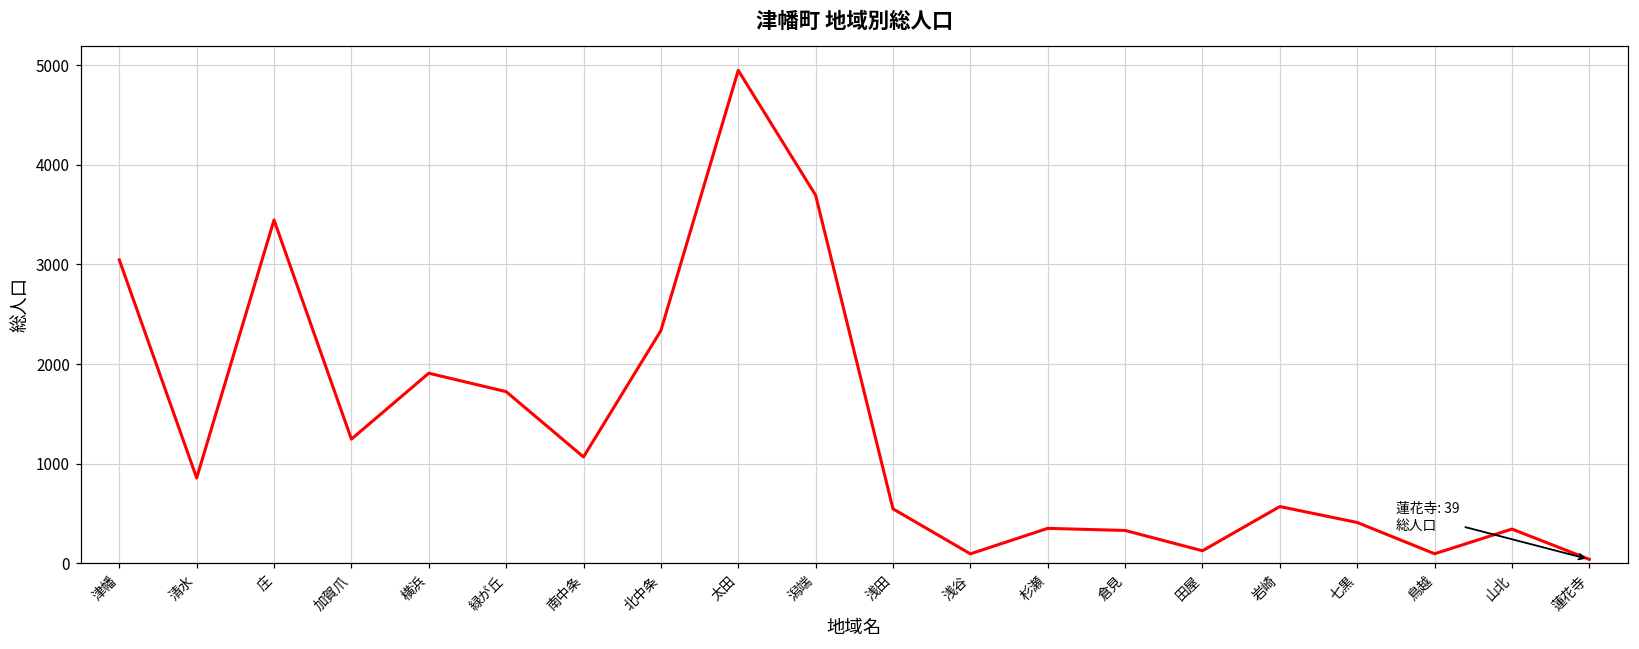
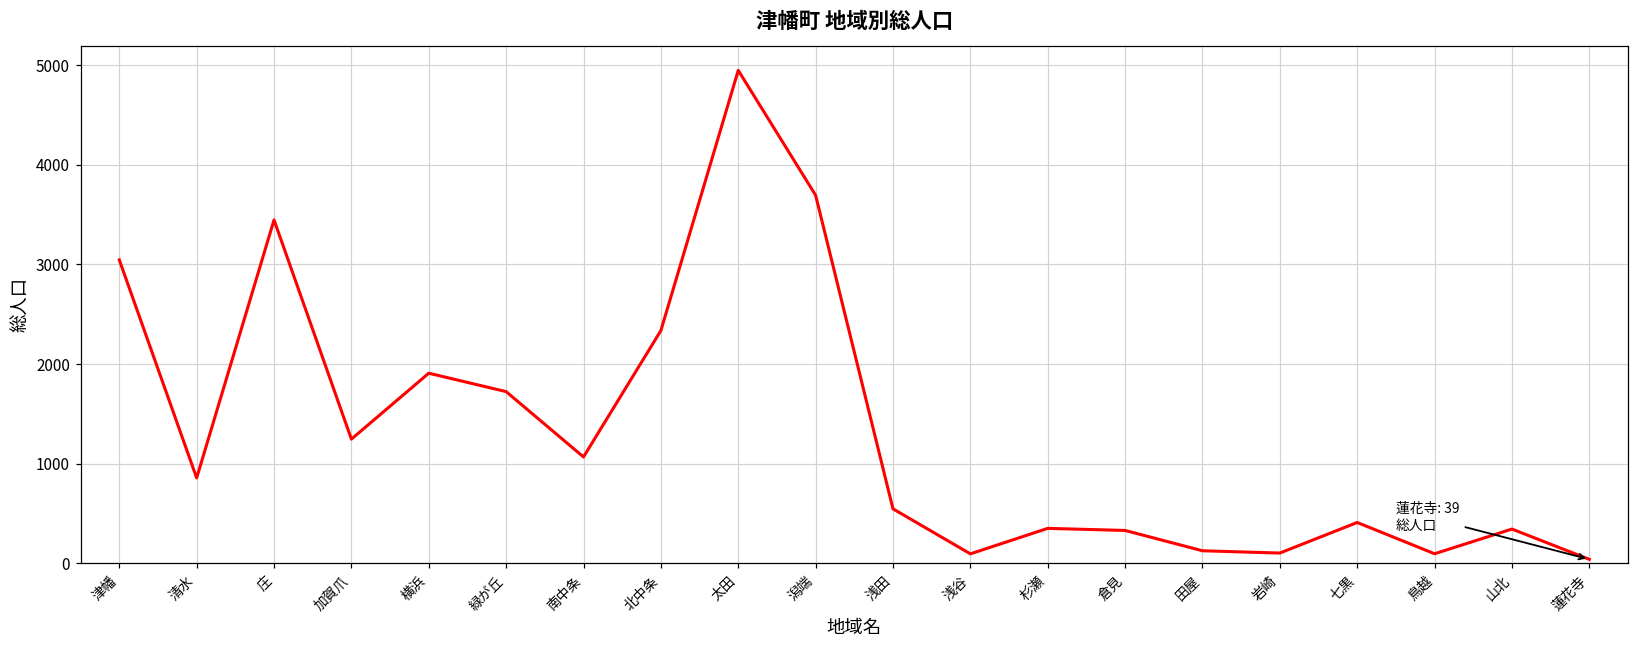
岩崎: 600 -> 100
